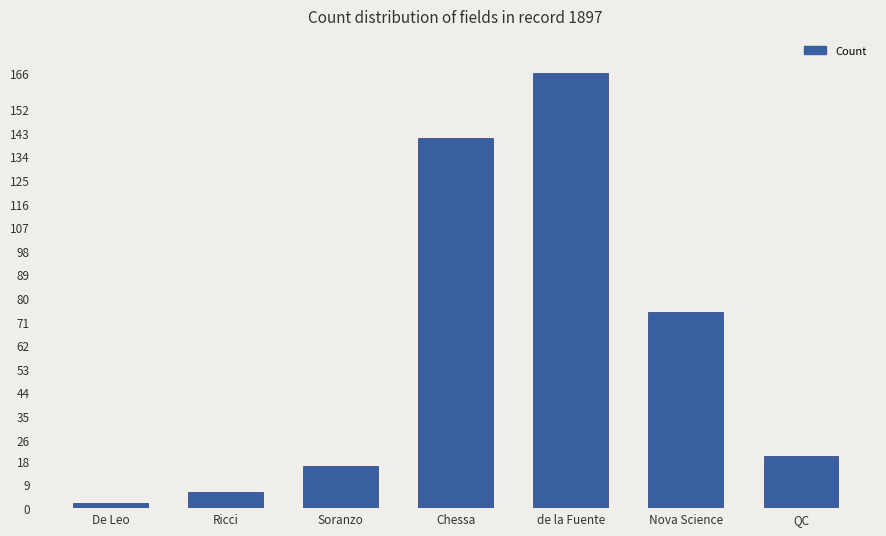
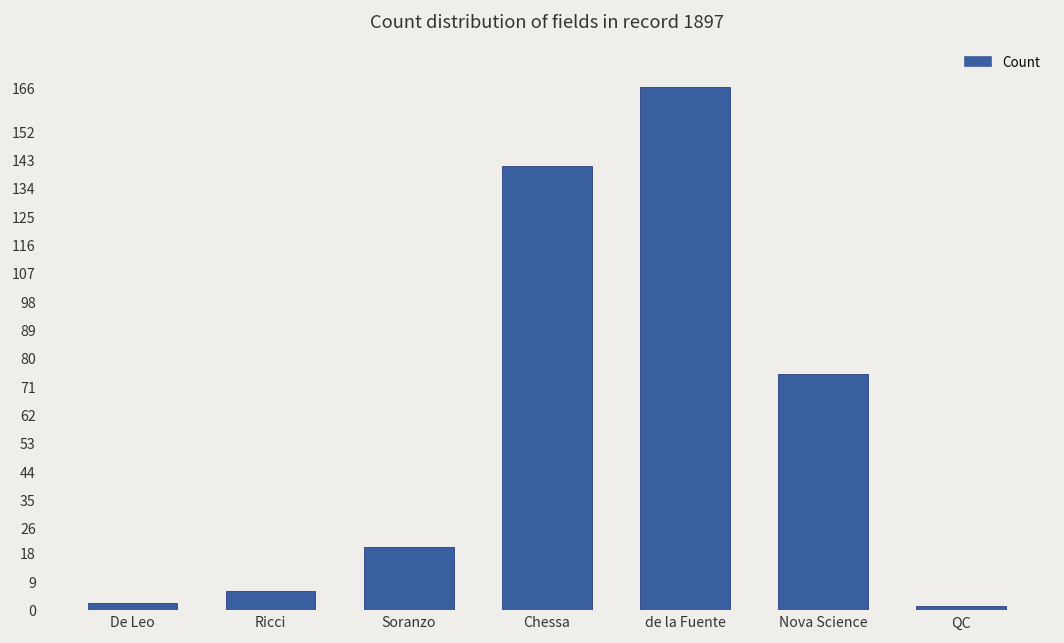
Soranzo: 16 -> 20
QC: 20 -> 1
